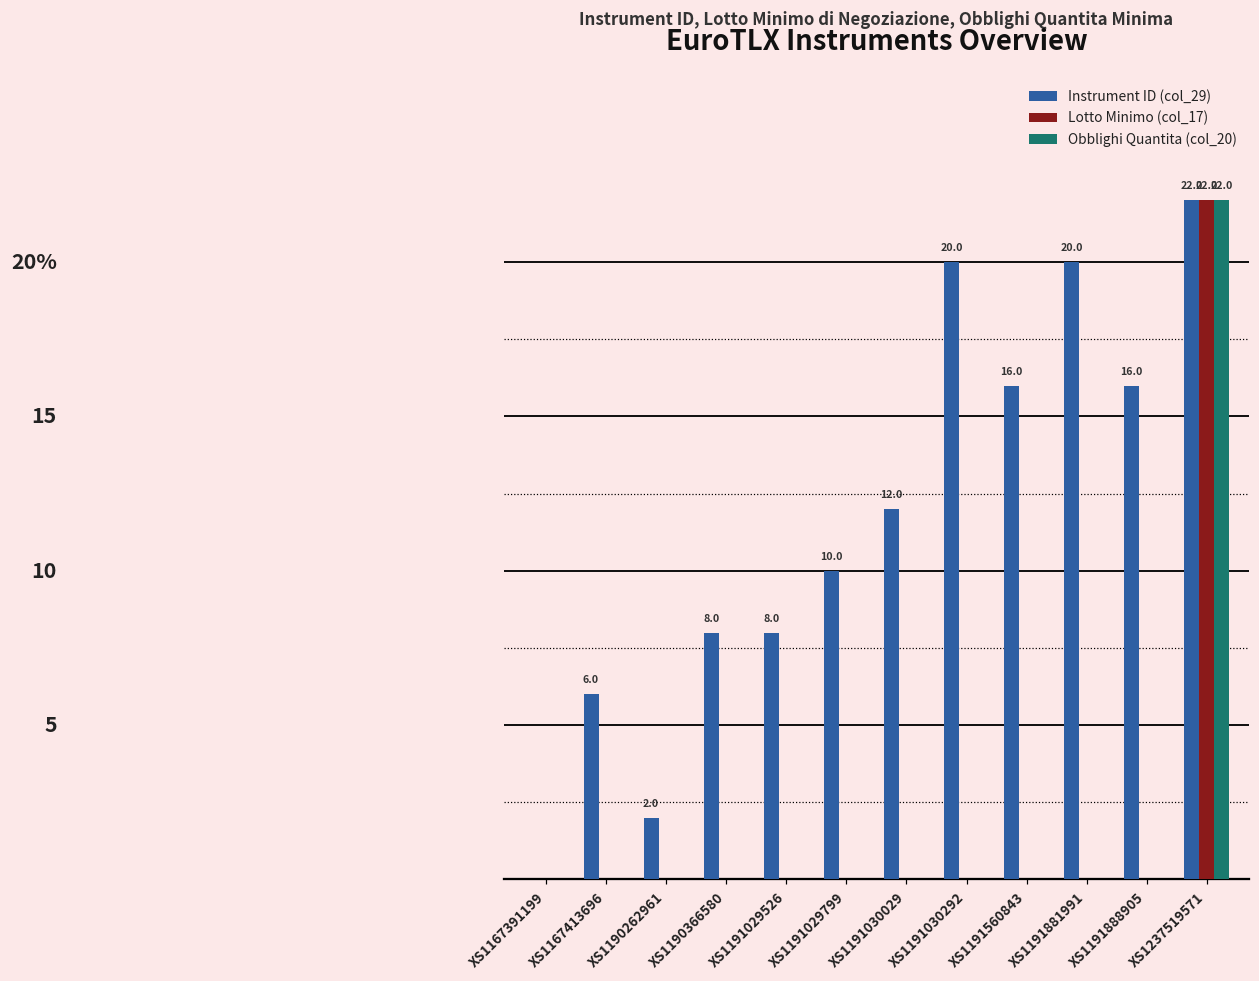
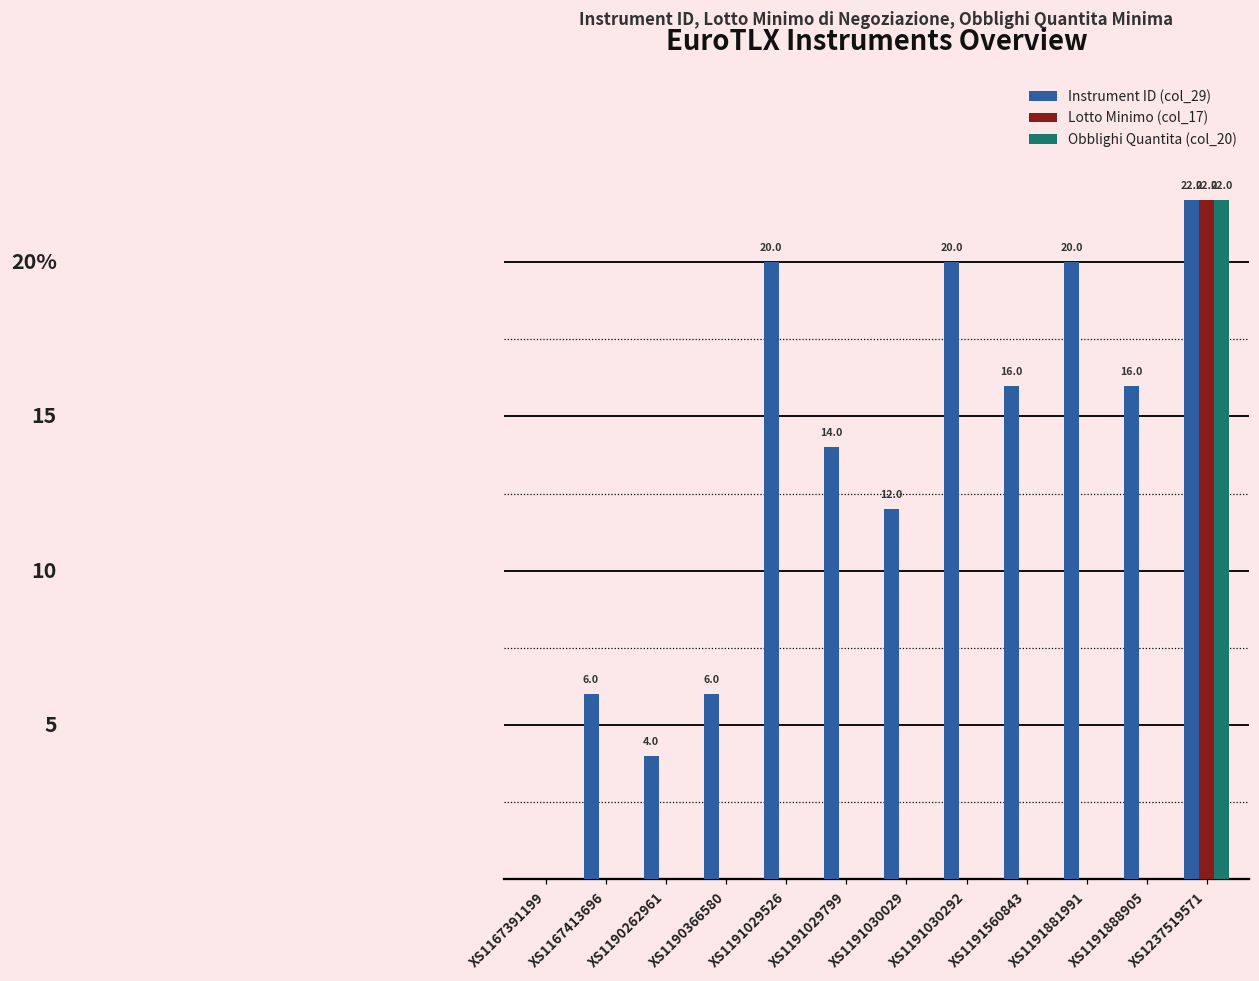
Instrument ID (col_29), XS1190262961: 2.0 -> 4.0
Instrument ID (col_29), XS1190366580: 8.0 -> 6.0
Instrument ID (col_29), XS1191029526: 8.0 -> 20.0
Instrument ID (col_29), XS1191029799: 10.0 -> 14.0
